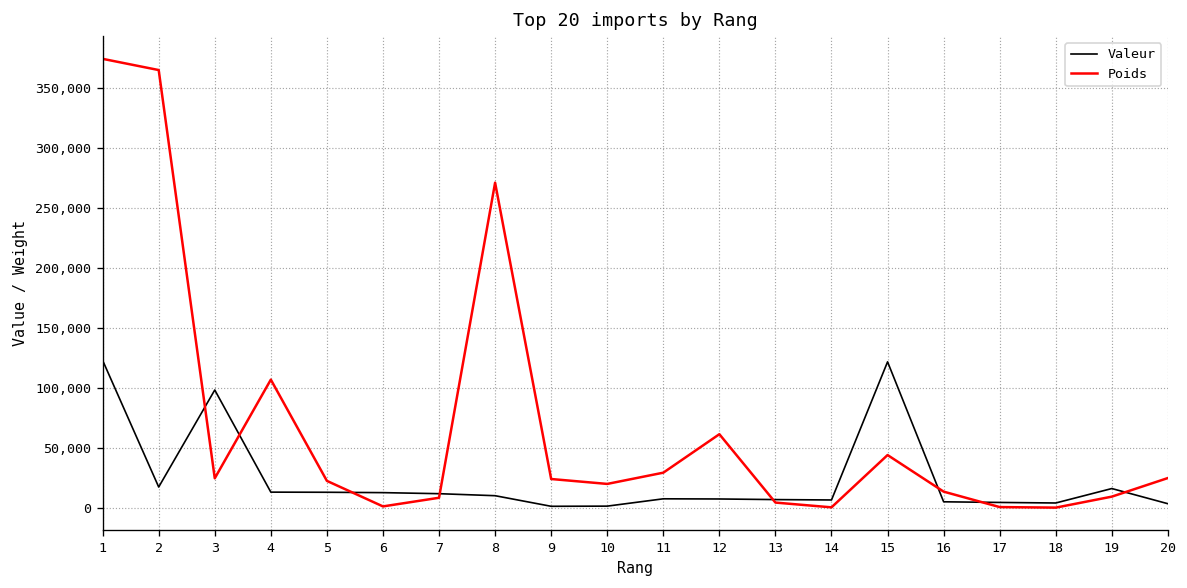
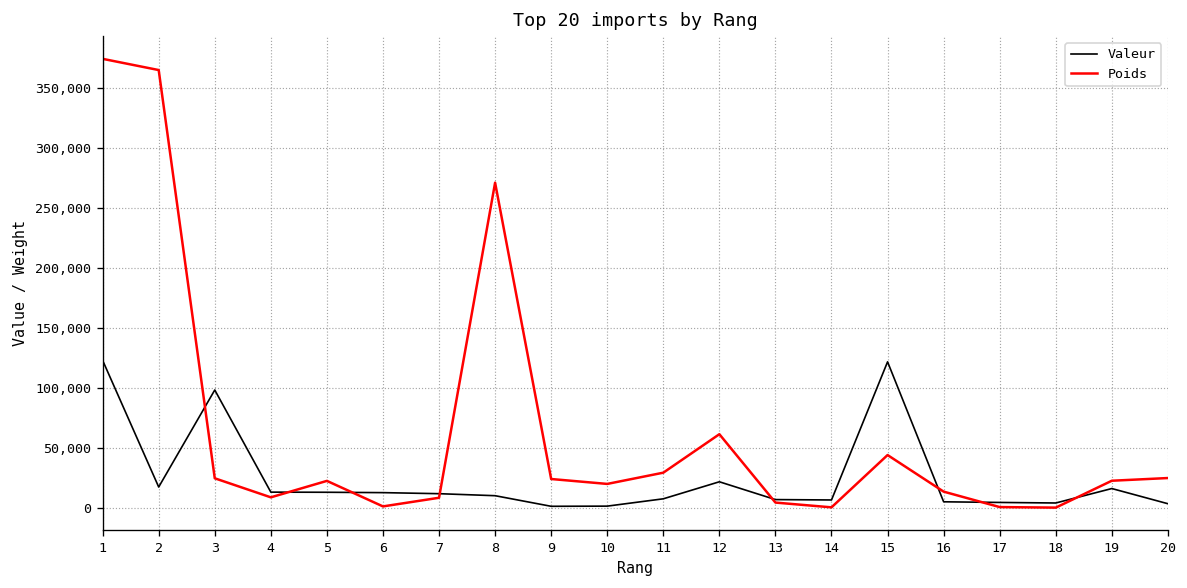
Poids, 4: 110,000 -> 10,000
Valeur, 12: 10,000 -> 20,000
Poids, 19: 10,000 -> 20,000
